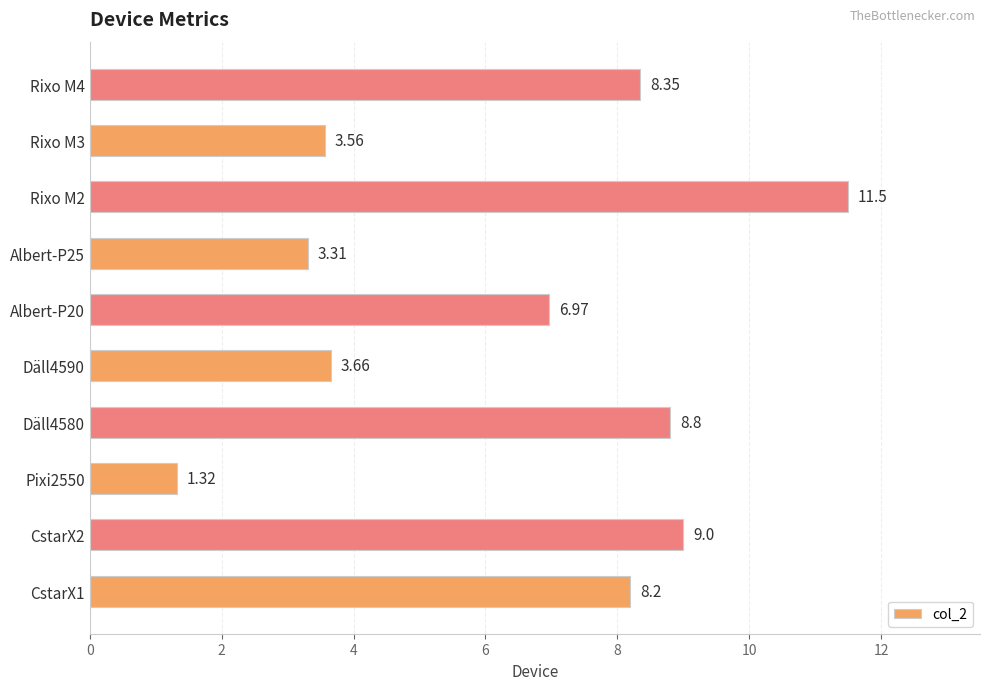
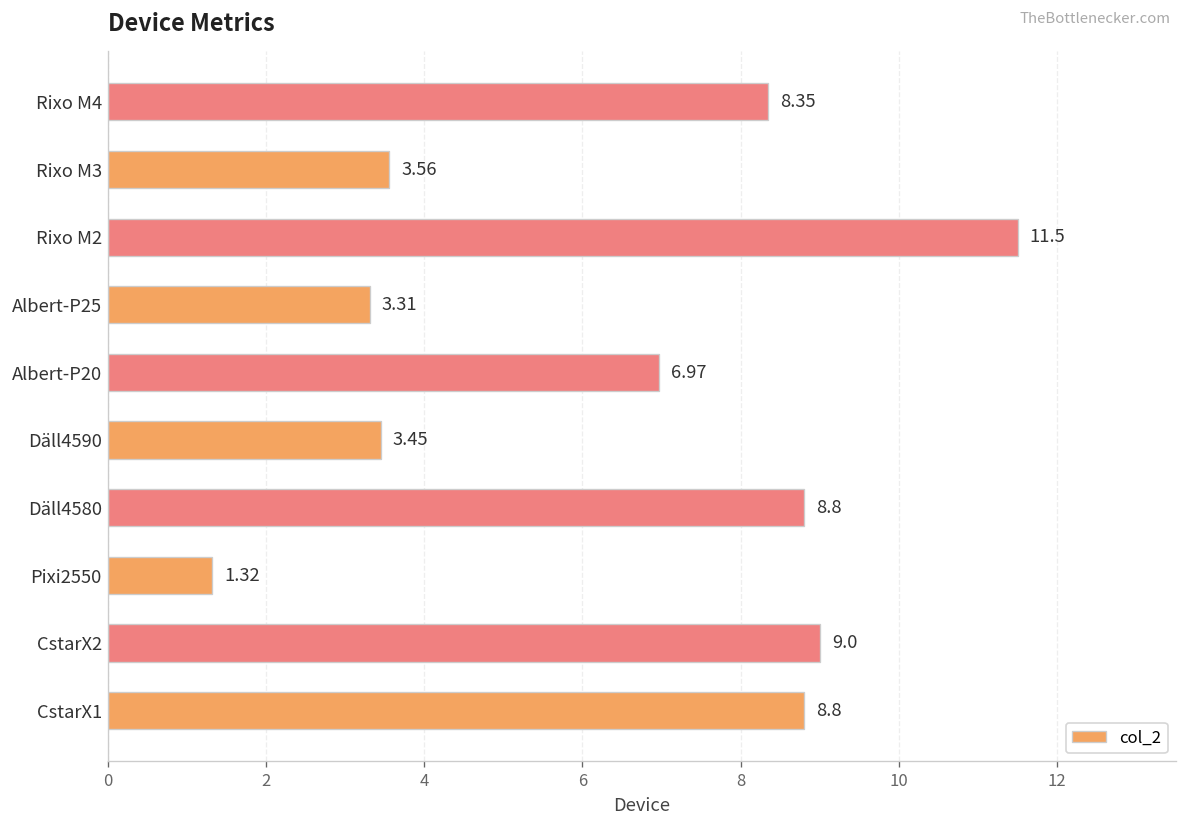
Däll4590: 3.66 -> 3.45
CstarX1: 8.2 -> 8.8
